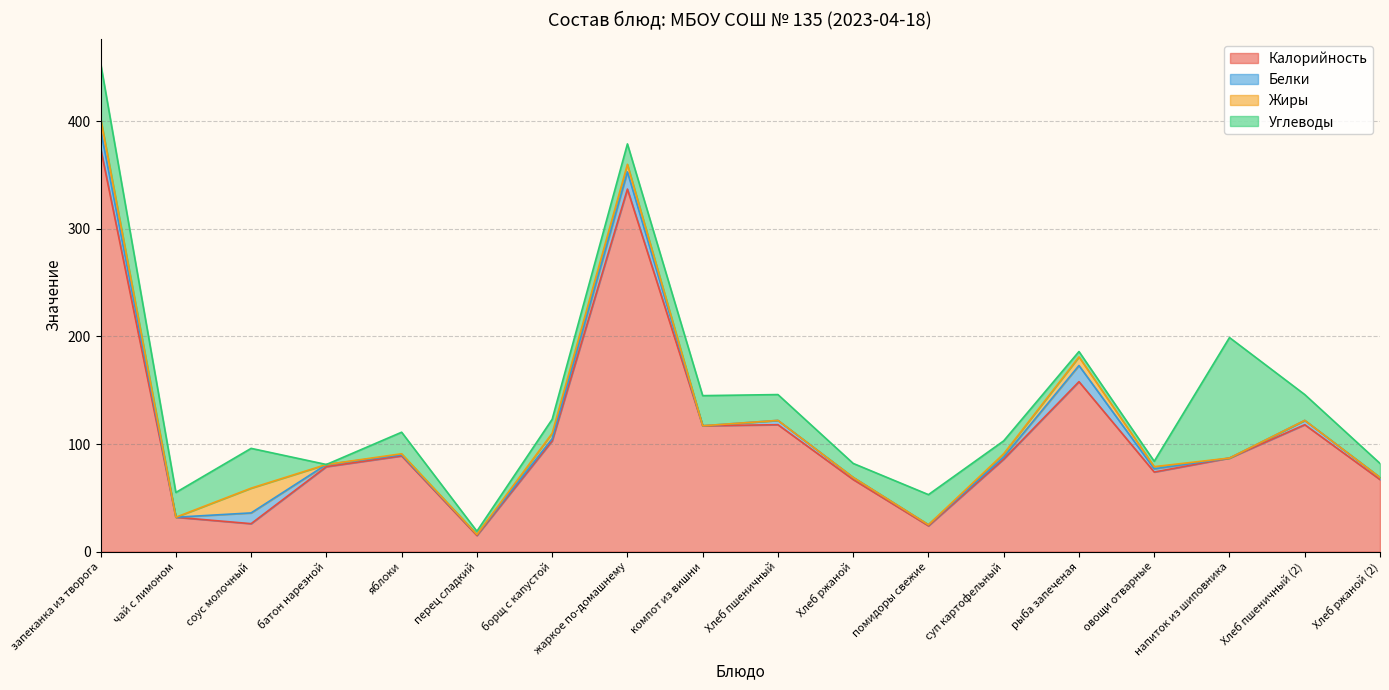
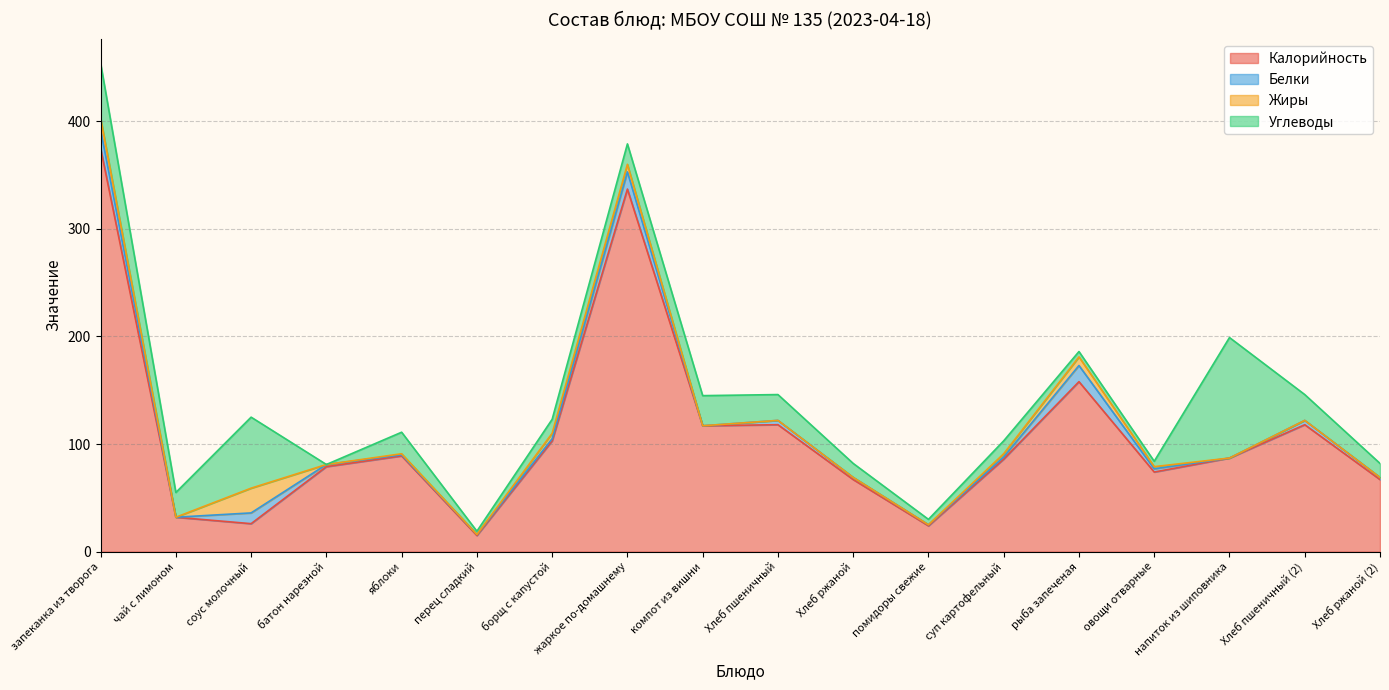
Углеводы, соус молочный: 37 -> 66
Углеводы, помидоры свежие: 28 -> 5
